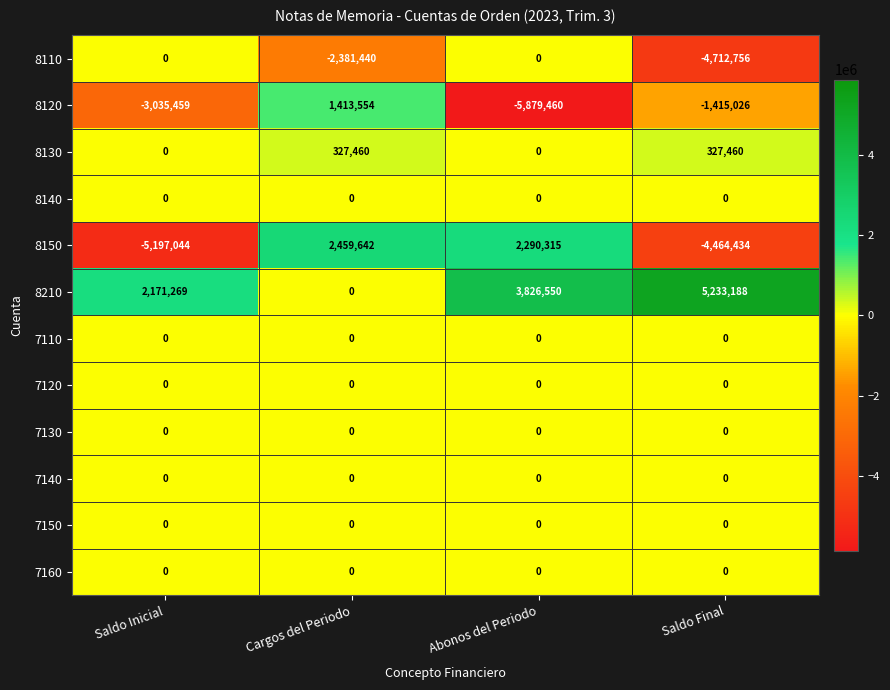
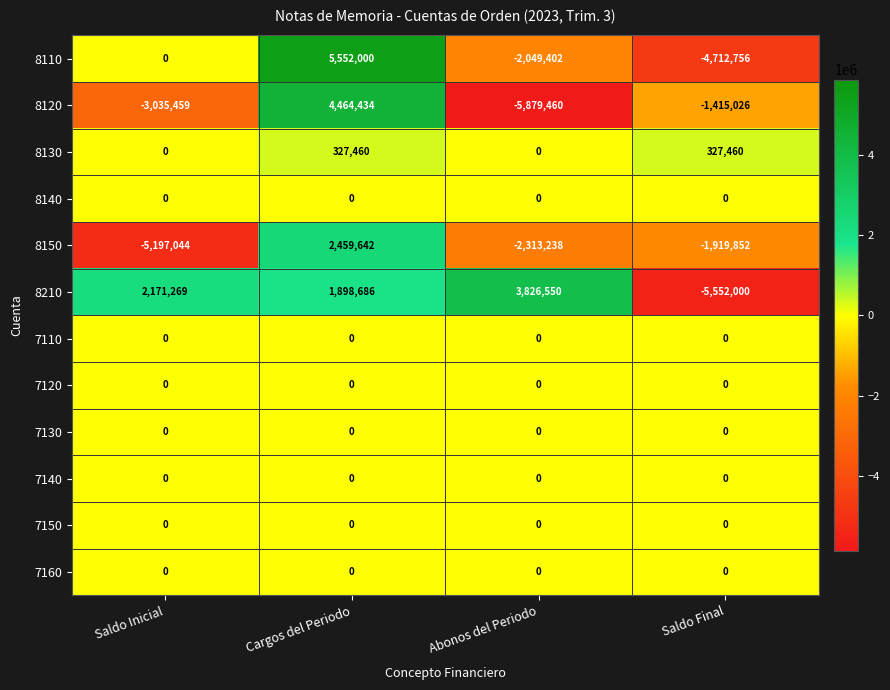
8110, Cargos del Periodo: -2,381,440 -> 5,552,000
8110, Abonos del Periodo: 0 -> -2,049,402
8120, Cargos del Periodo: 1,413,554 -> 4,464,434
8150, Abonos del Periodo: 2,290,315 -> -2,313,238
8150, Saldo Final: -4,464,434 -> -1,919,852
8210, Cargos del Periodo: 0 -> 1,898,686
8210, Saldo Final: 5,233,188 -> -5,552,000
